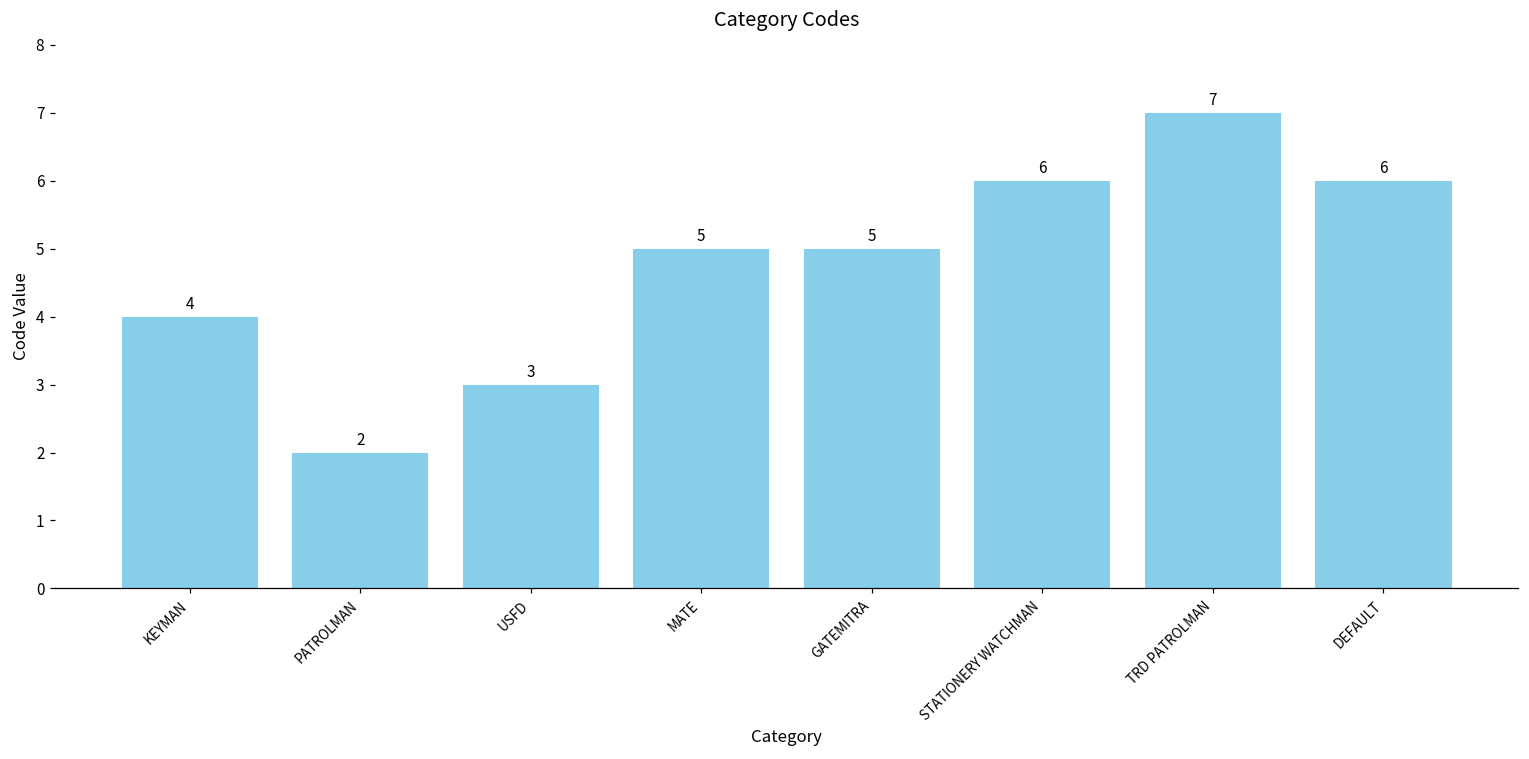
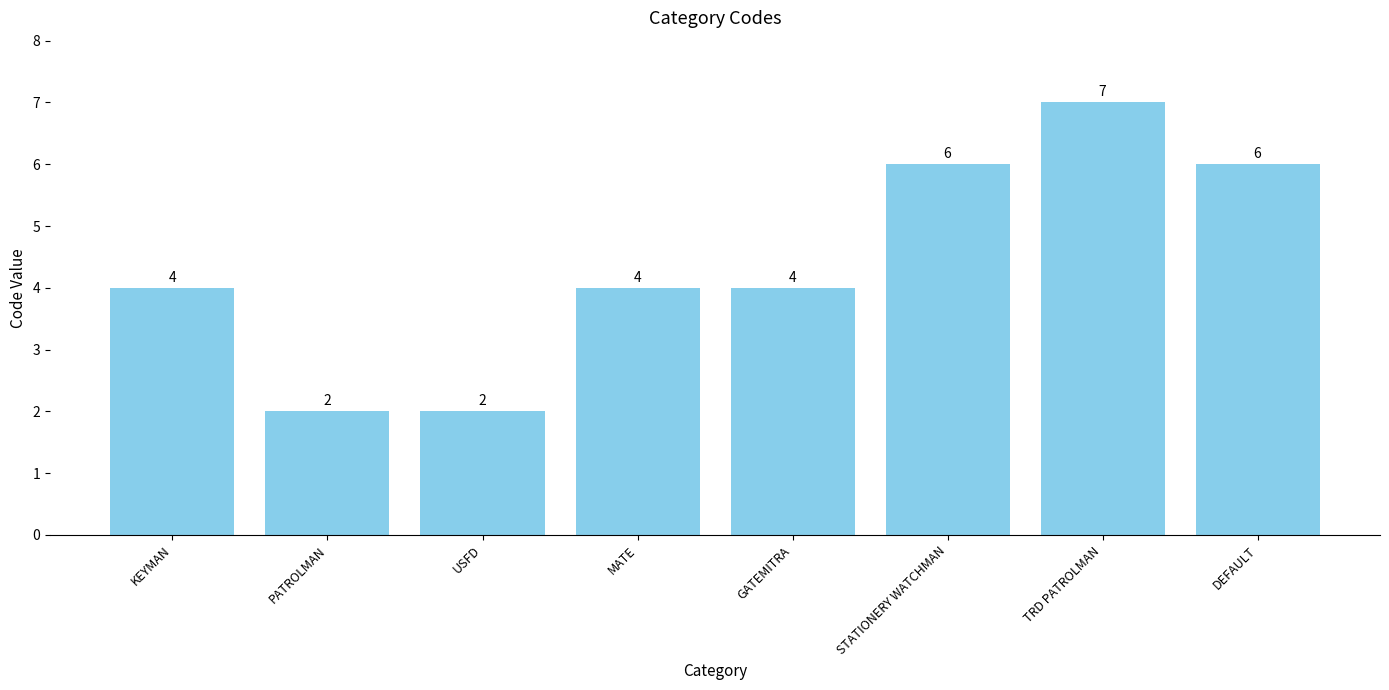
USFD: 3 -> 2
MATE: 5 -> 4
GATEMITRA: 5 -> 4
